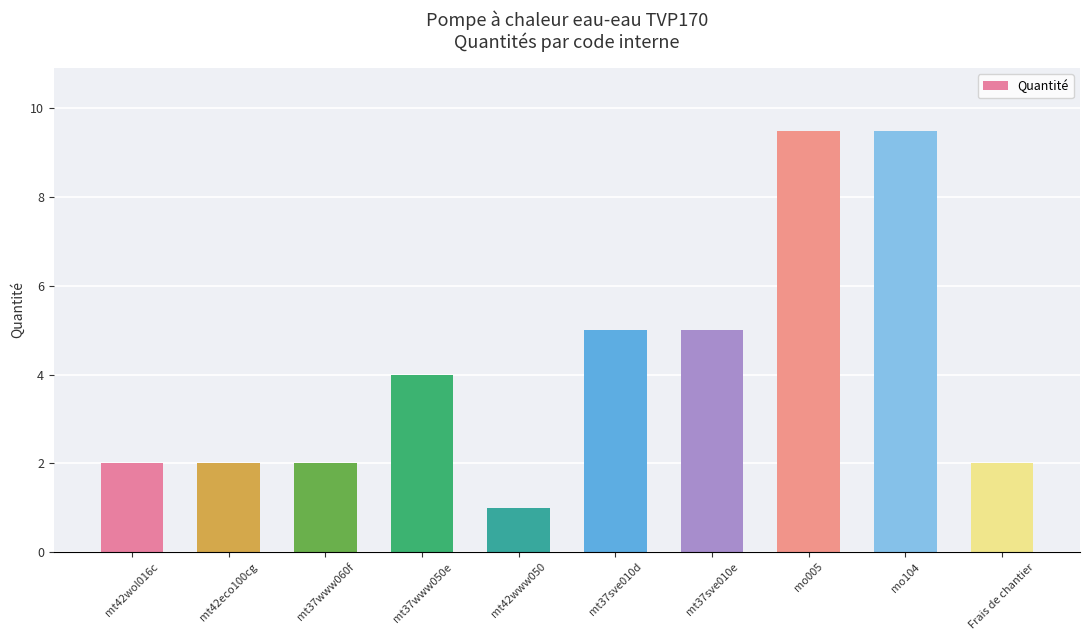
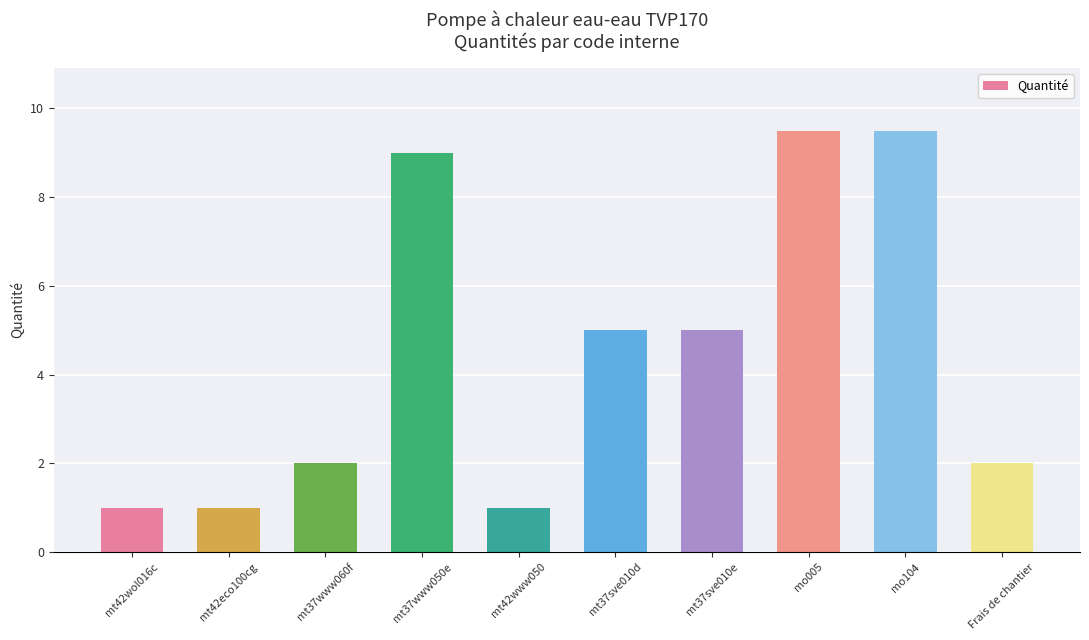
mt42wol016c: 2 -> 1
mt42eco100cg: 2 -> 1
mt37www050e: 4 -> 9
